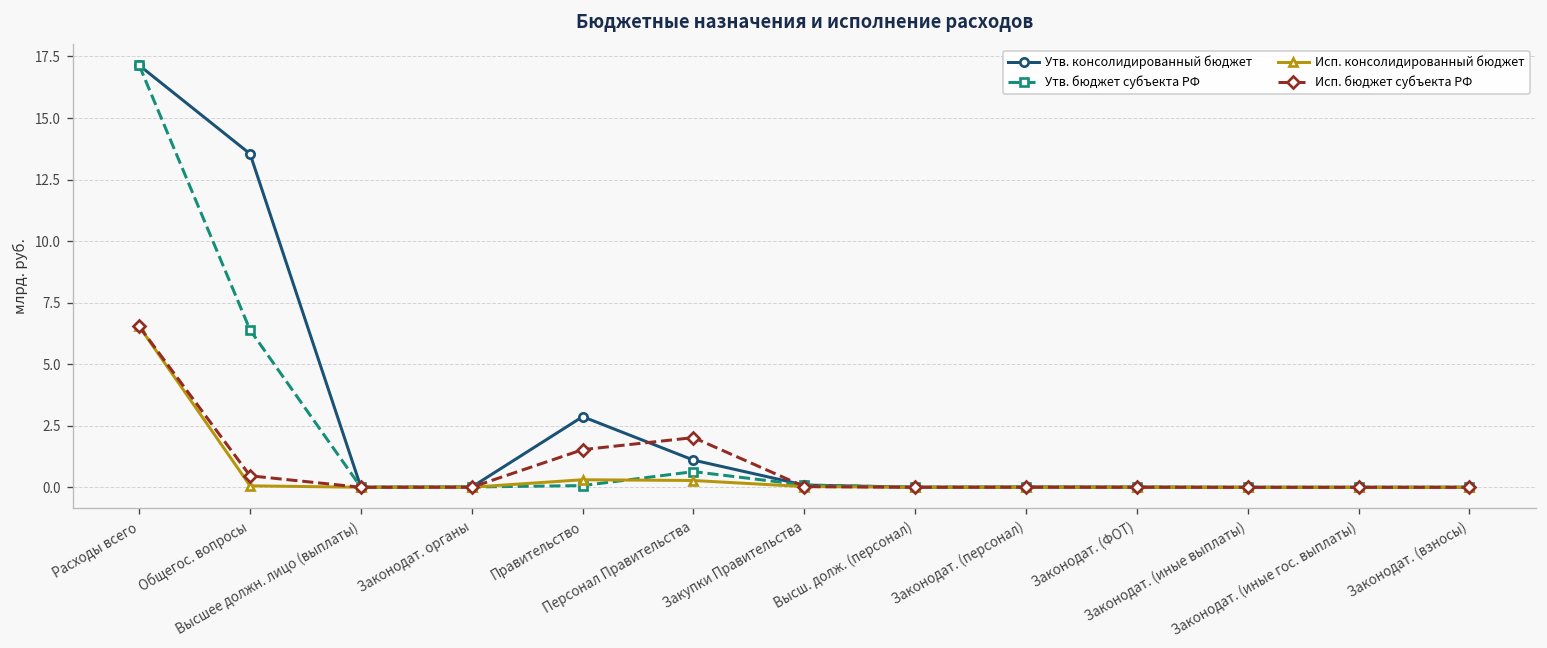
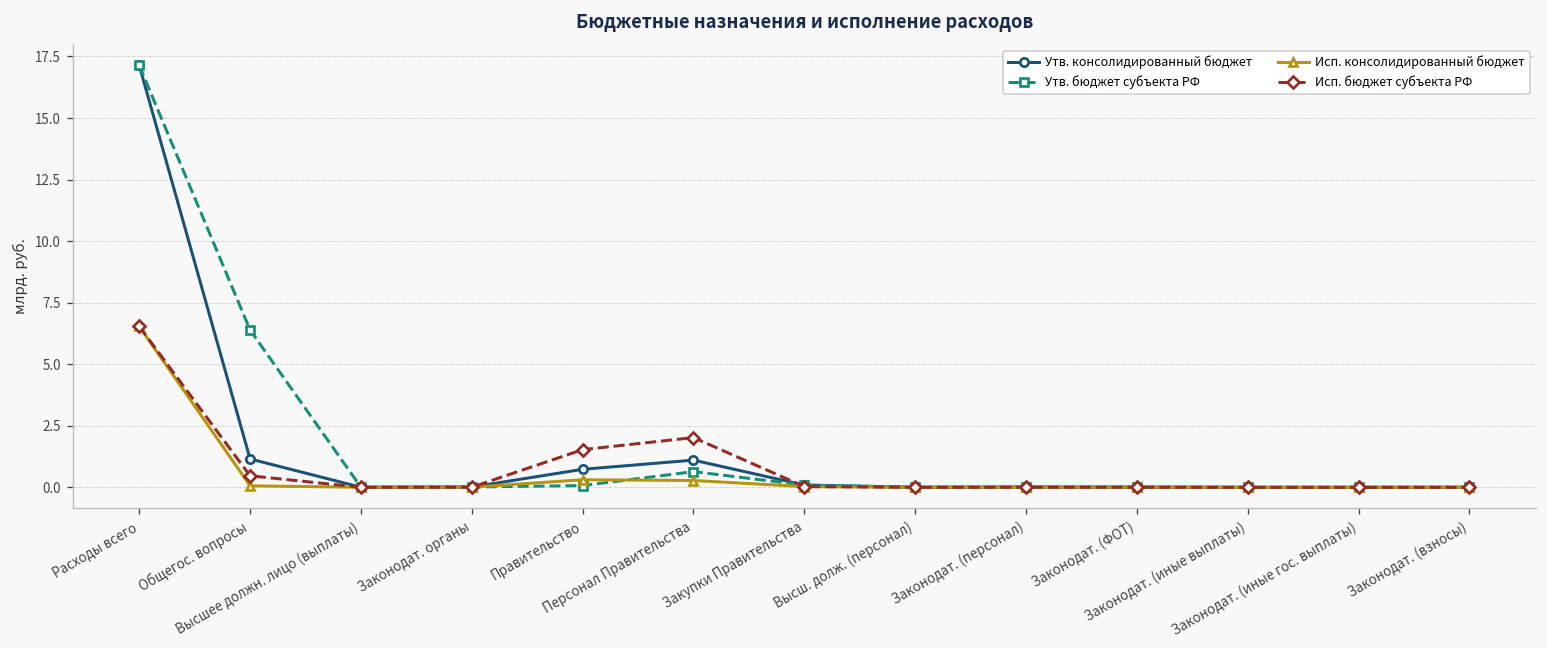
Утв. консолидированный бюджет, Общегос. вопросы: 13.5 -> 1.2
Утв. консолидированный бюджет, Правительство: 2.9 -> 0.7
